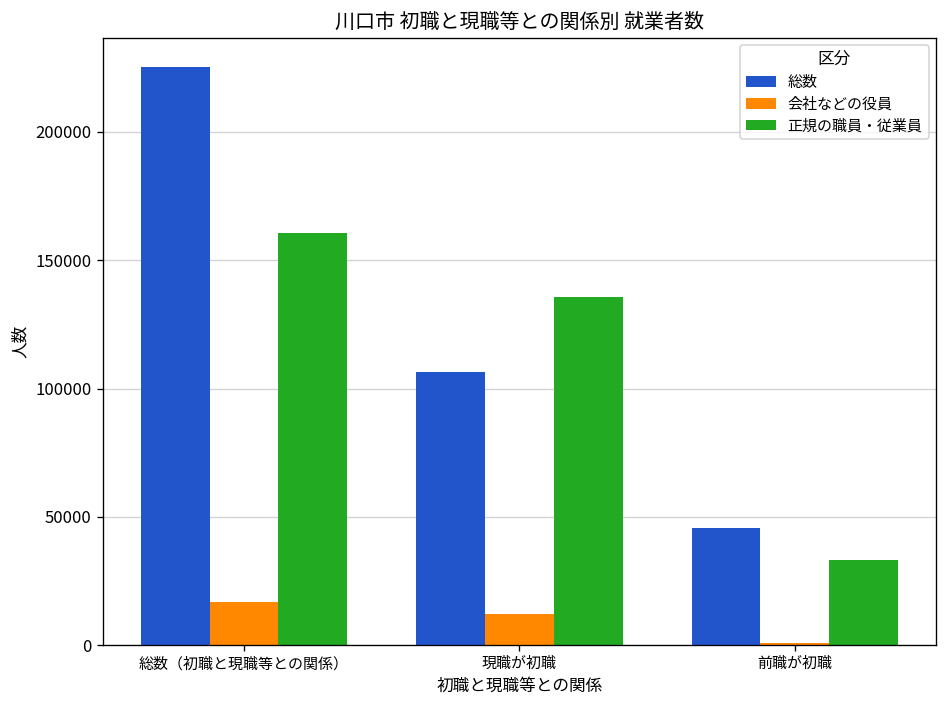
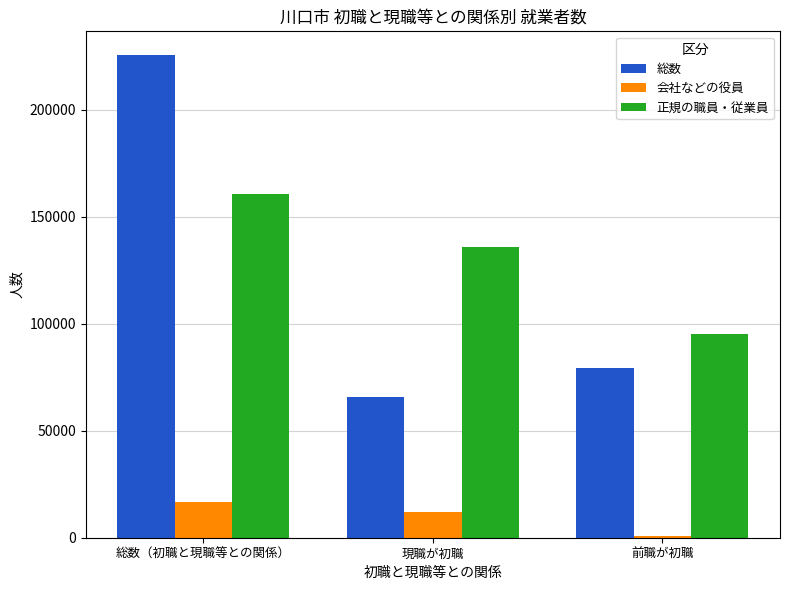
総数, 現職が初職: 106000 -> 66000
総数, 前職が初職: 46000 -> 79000
正規の職員・従業員, 前職が初職: 33000 -> 95000
